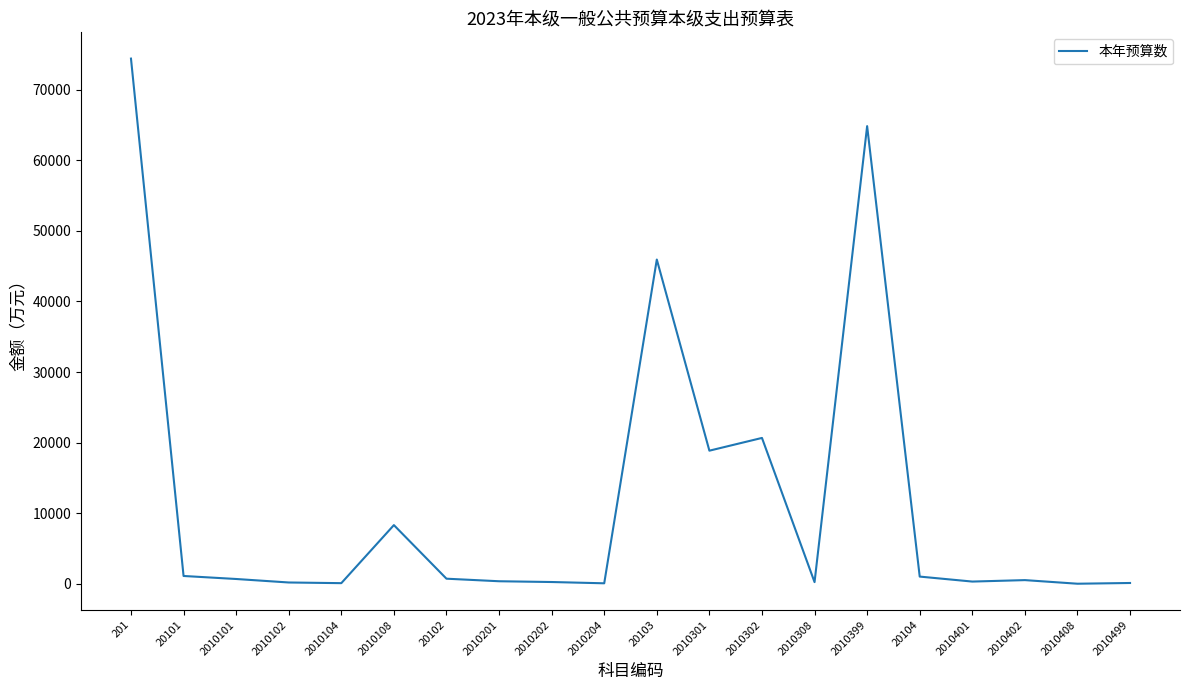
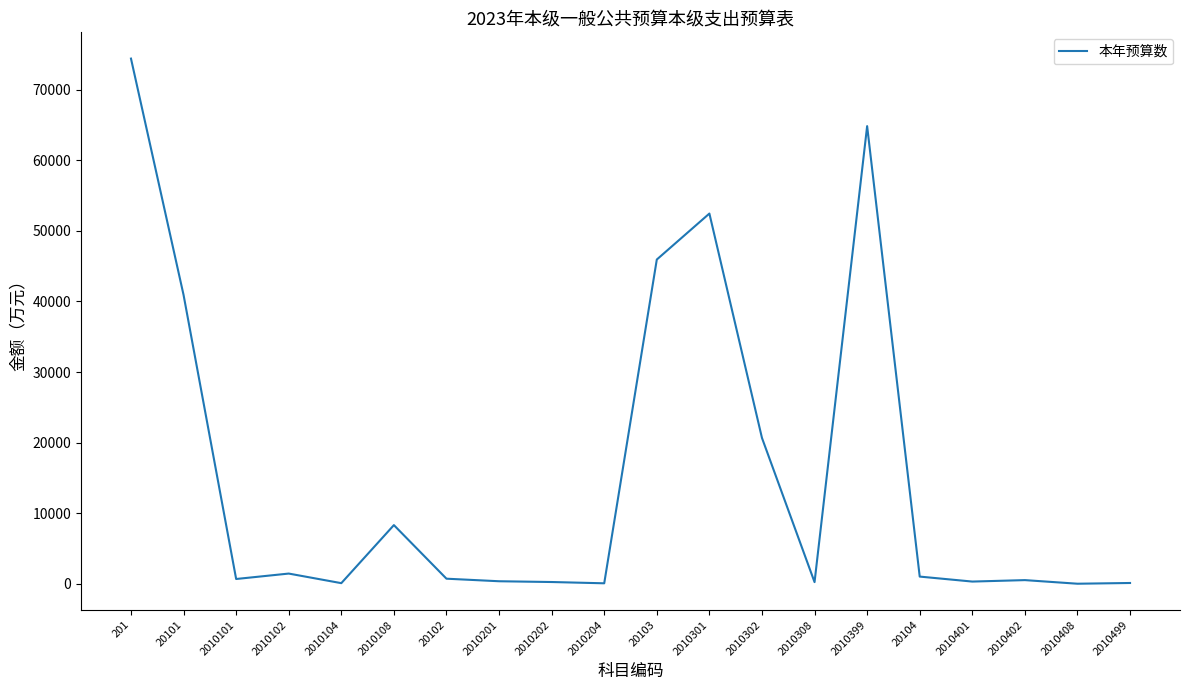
20101: 1000 -> 41000
2010102: 0 -> 1000
2010301: 19000 -> 52000
